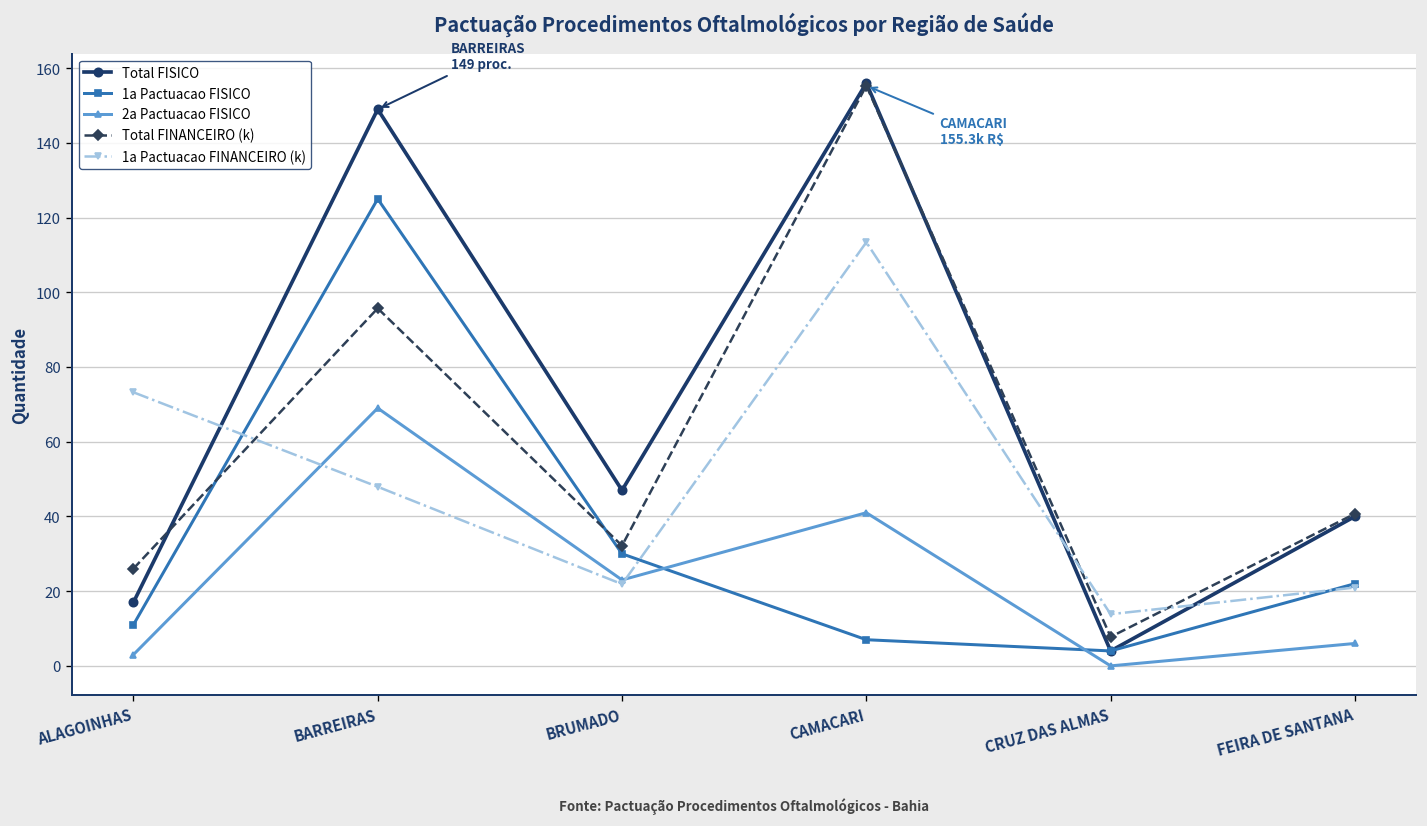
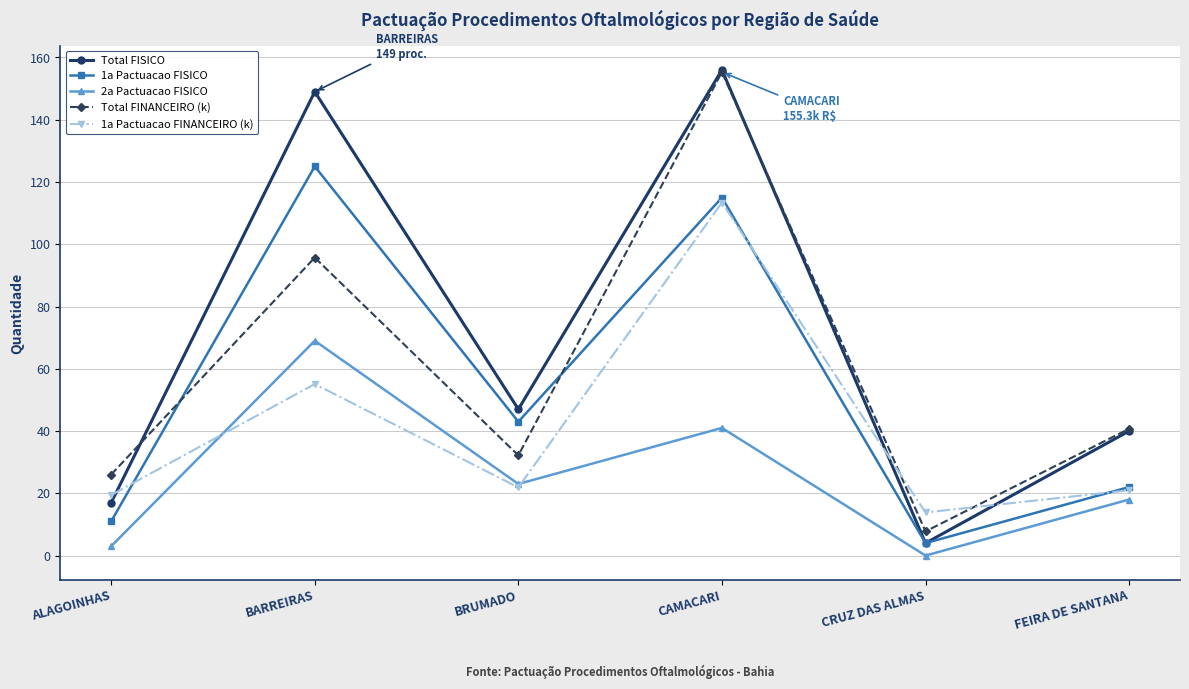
1a Pactuacao FINANCEIRO (k), ALAGOINHAS: 73 -> 19
1a Pactuacao FINANCEIRO (k), BARREIRAS: 48 -> 55
1a Pactuacao FISICO, BRUMADO: 30 -> 43
1a Pactuacao FISICO, CAMACARI: 7 -> 115
2a Pactuacao FISICO, FEIRA DE SANTANA: 6 -> 18
